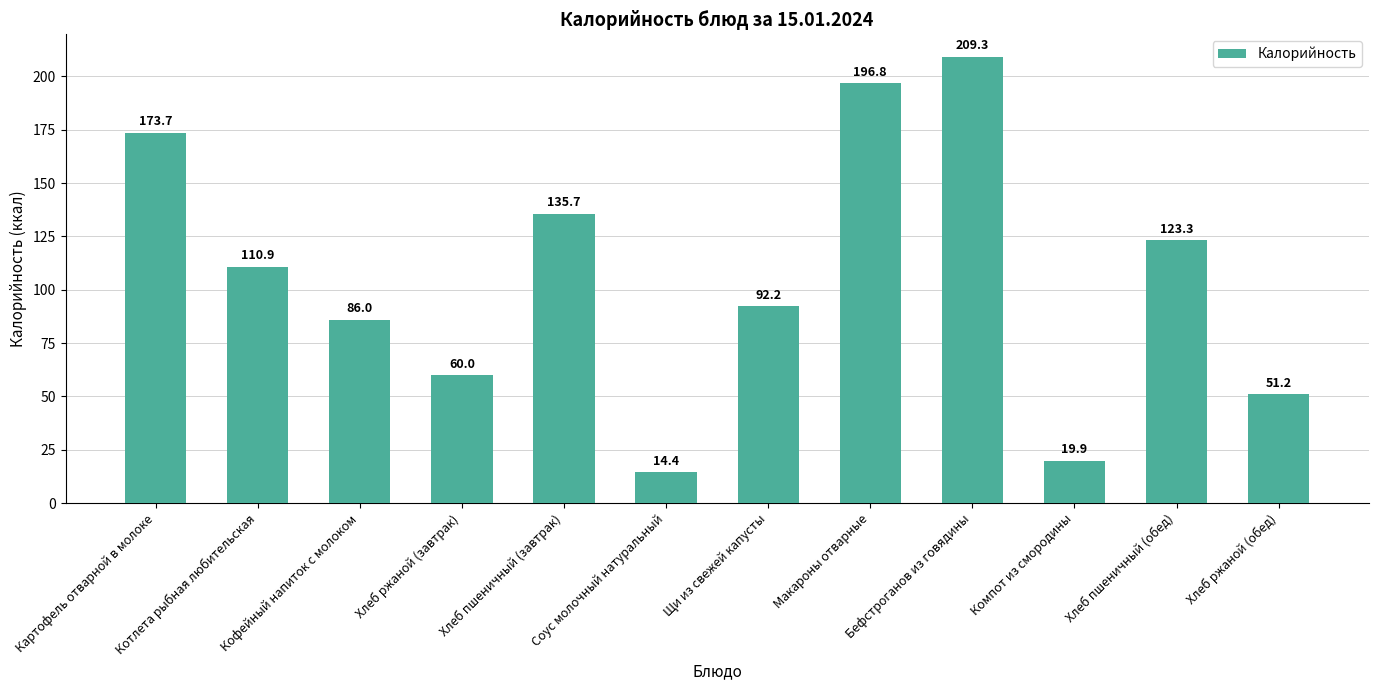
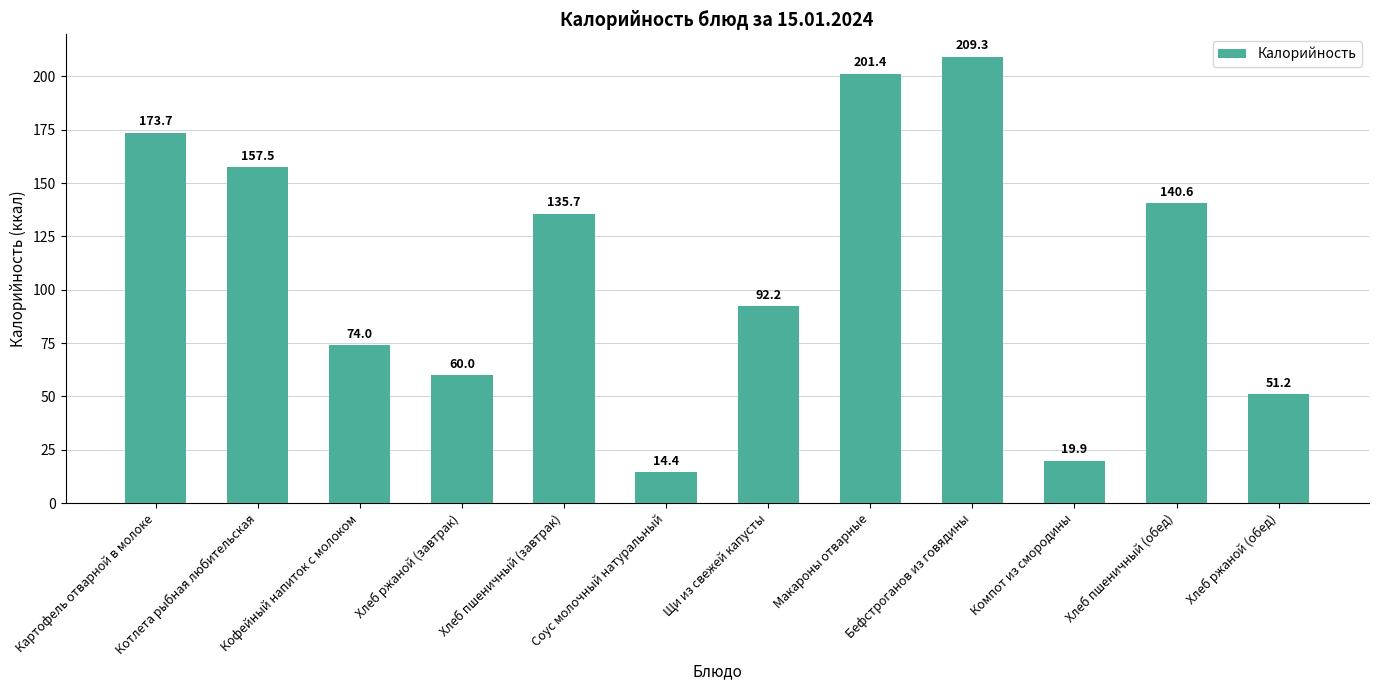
Котлета рыбная любительская: 110.9 -> 157.5
Кофейный напиток с молоком: 86.0 -> 74.0
Макароны отварные: 196.8 -> 201.4
Хлеб пшеничный (обед): 123.3 -> 140.6
